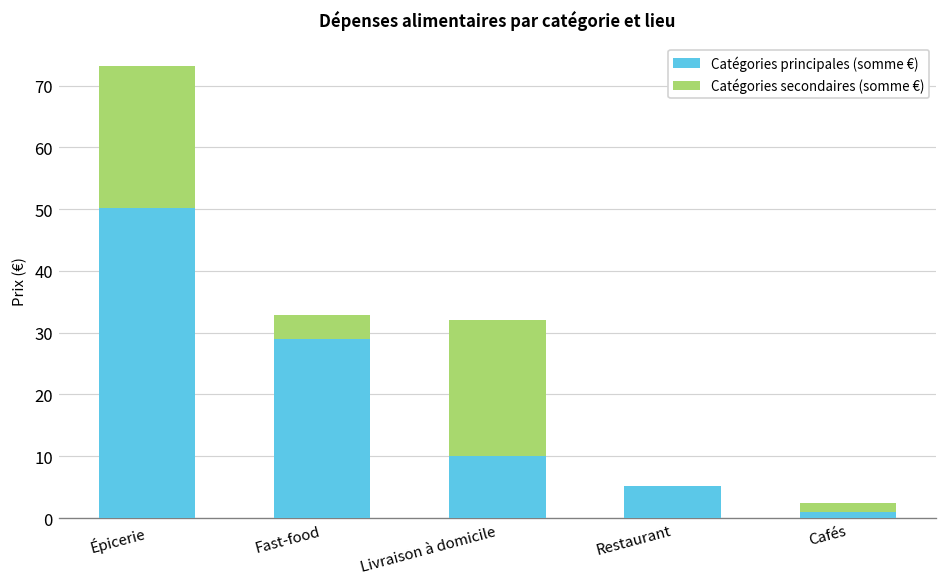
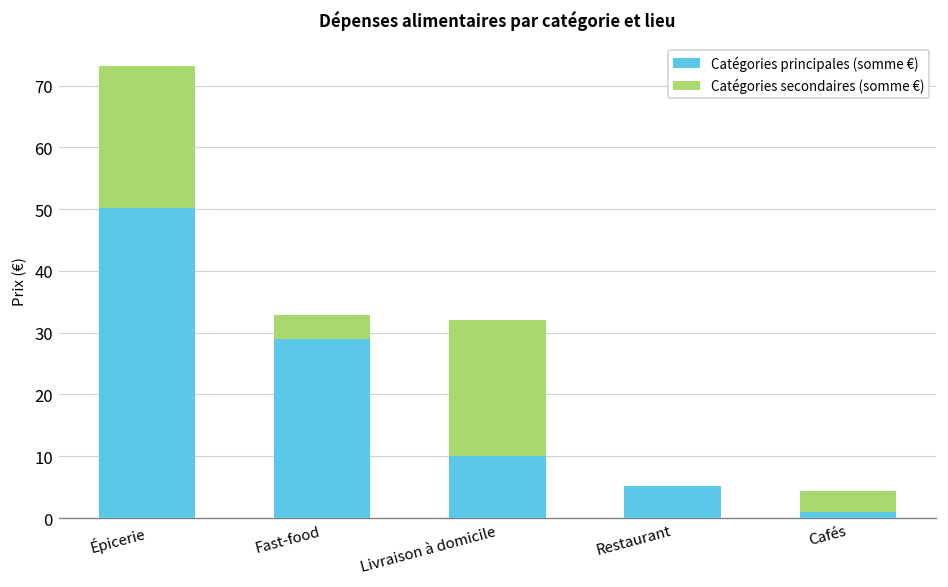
Catégories secondaires (somme €), Cafés: 2 -> 3
